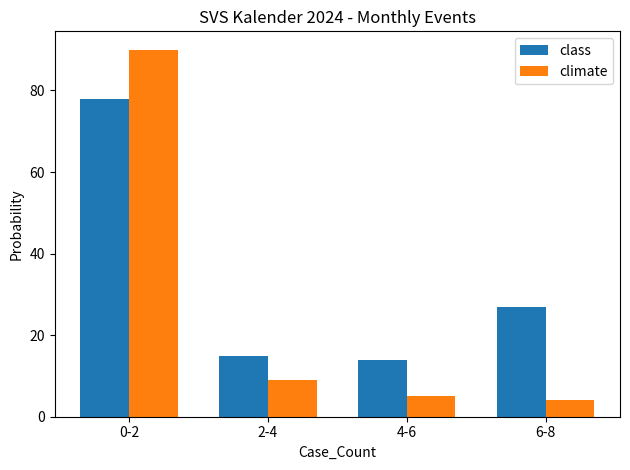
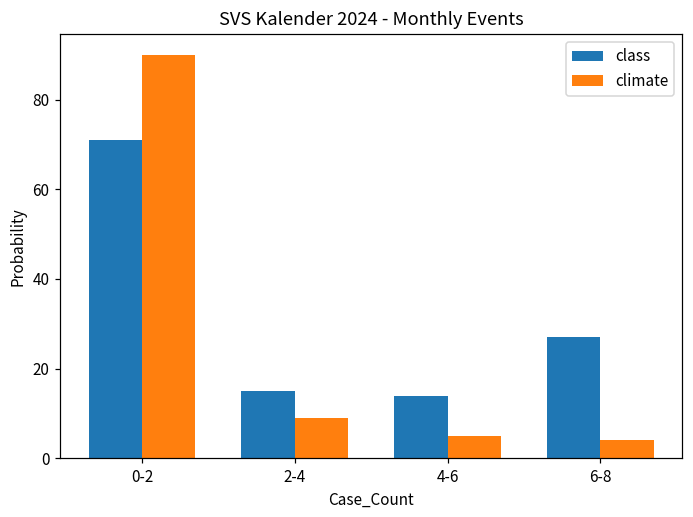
class, 0-2: 78 -> 71
